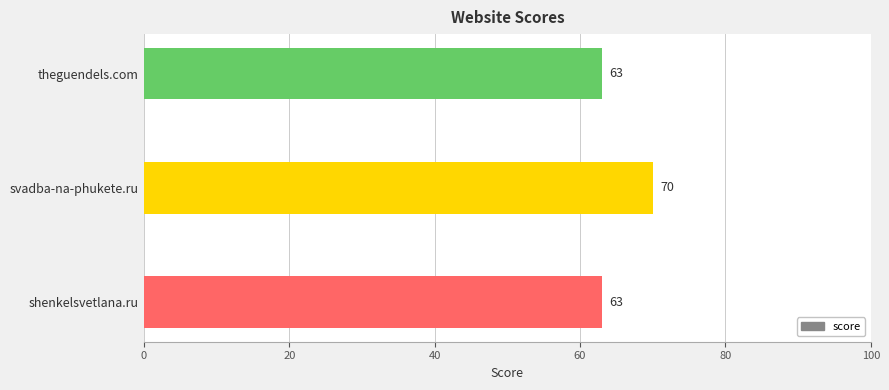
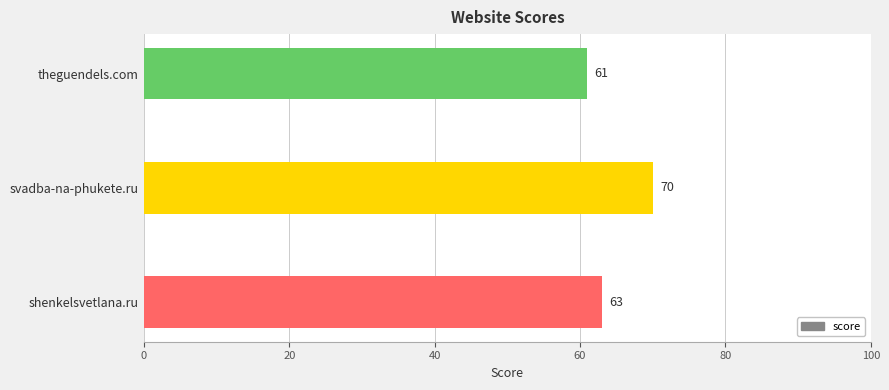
theguendels.com: 63 -> 61
